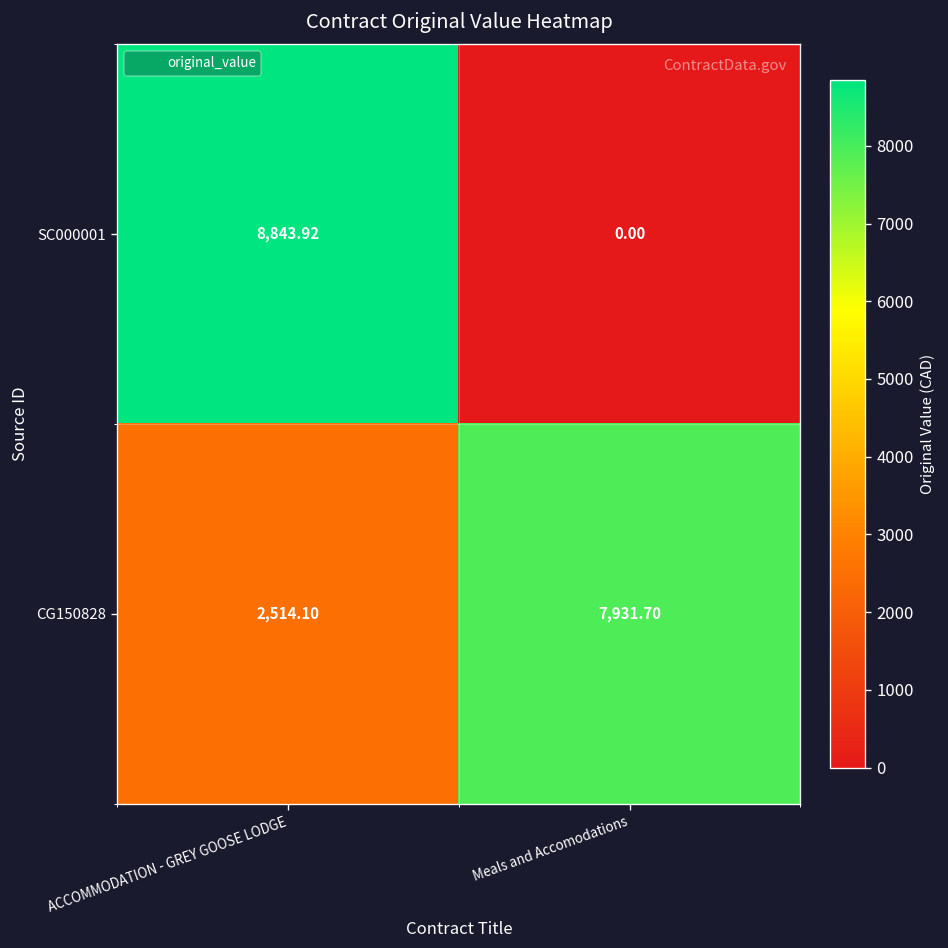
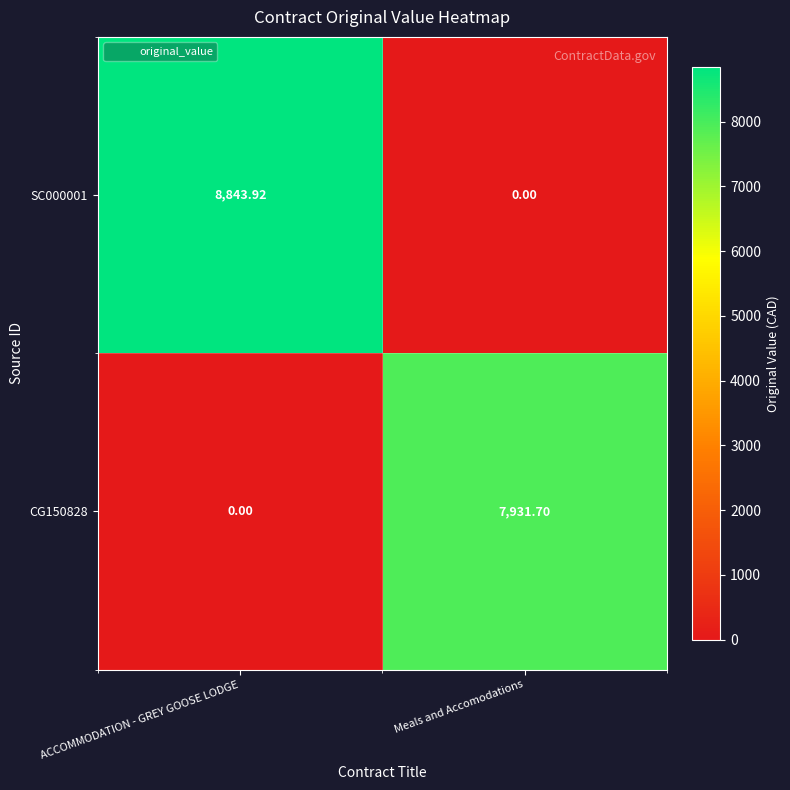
CG150828, ACCOMMODATION - GREY GOOSE LODGE: 2,514.10 -> 0.00
